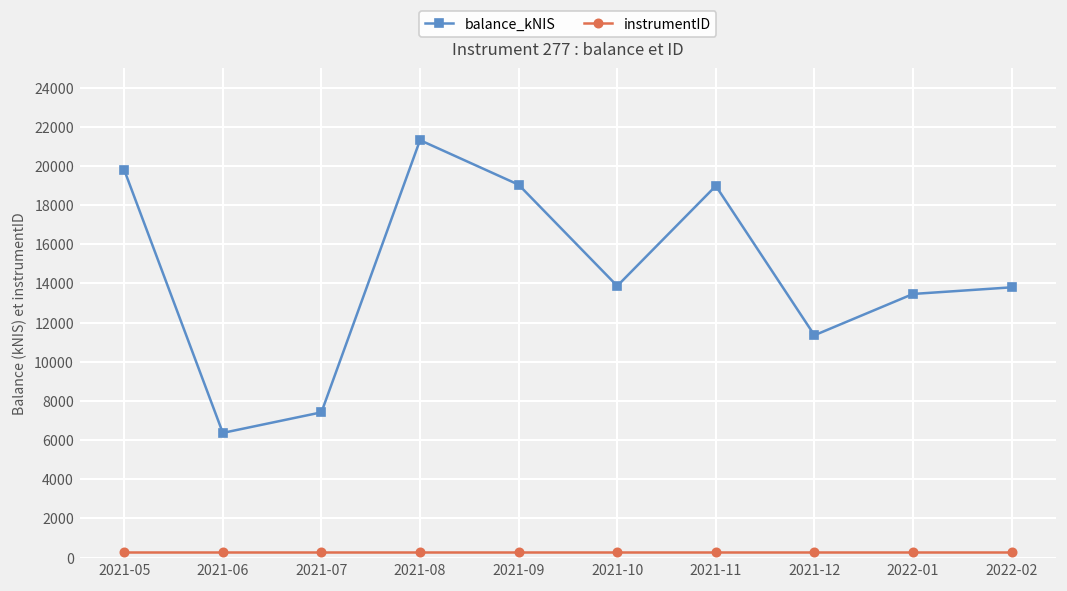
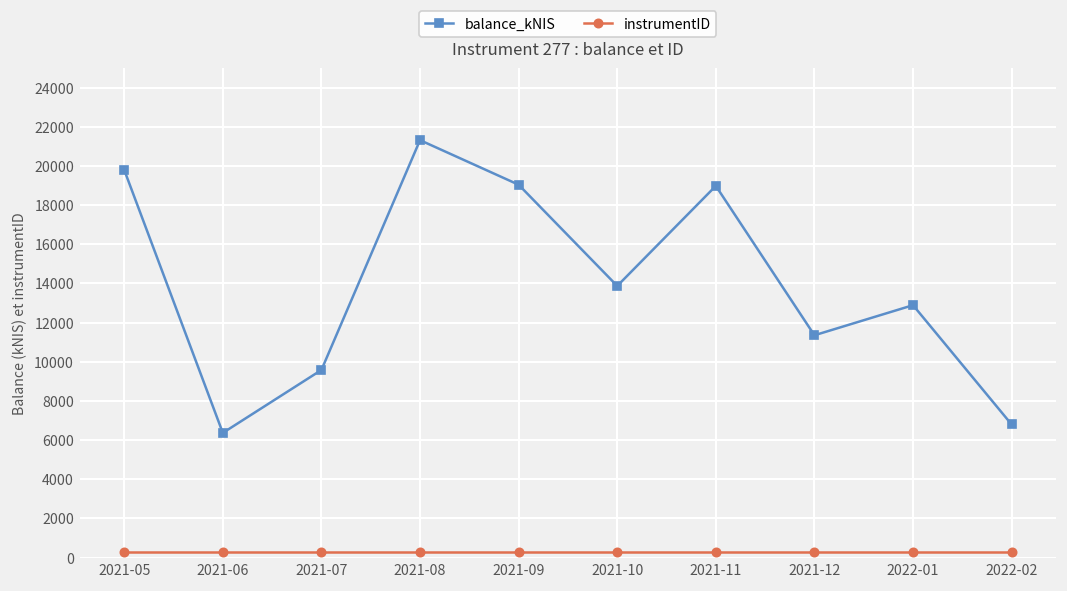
balance_kNIS, 2021-07: 7400 -> 9600
balance_kNIS, 2022-01: 13500 -> 12900
balance_kNIS, 2022-02: 13800 -> 6800
